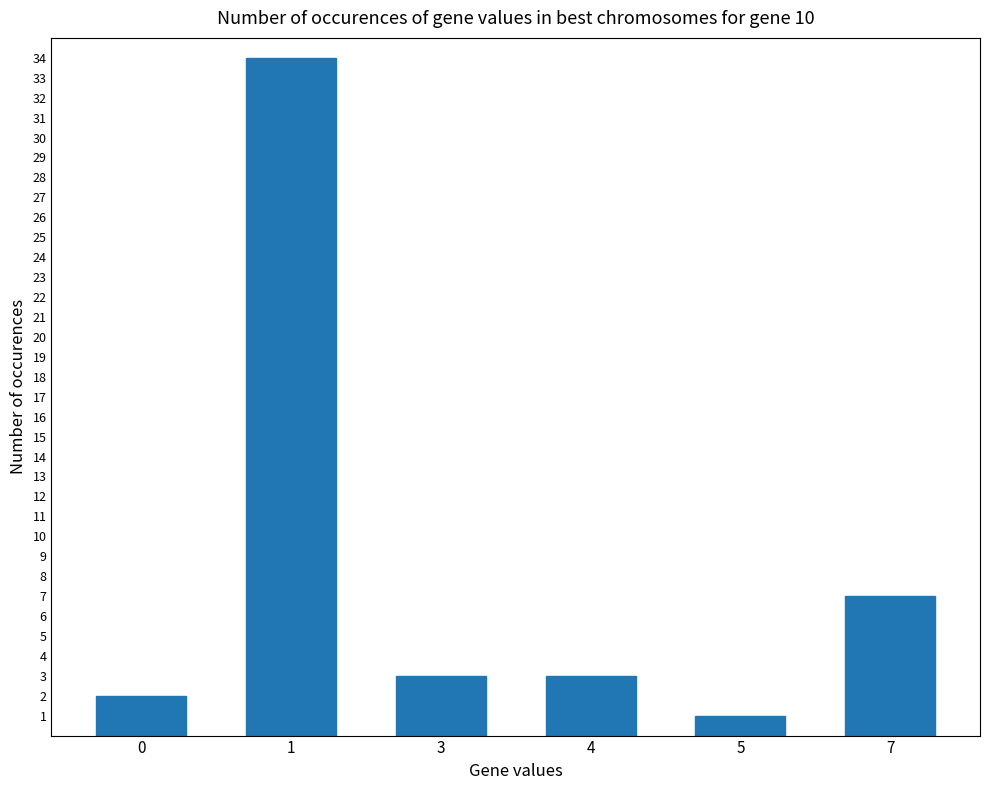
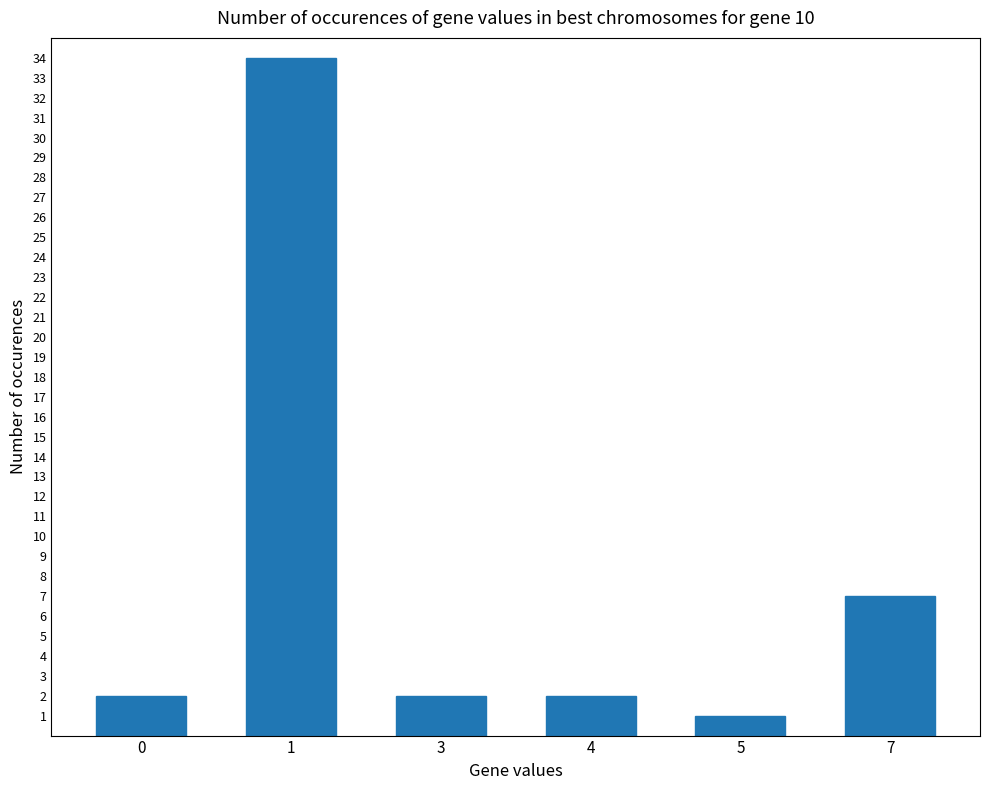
3: 3 -> 2
4: 3 -> 2
